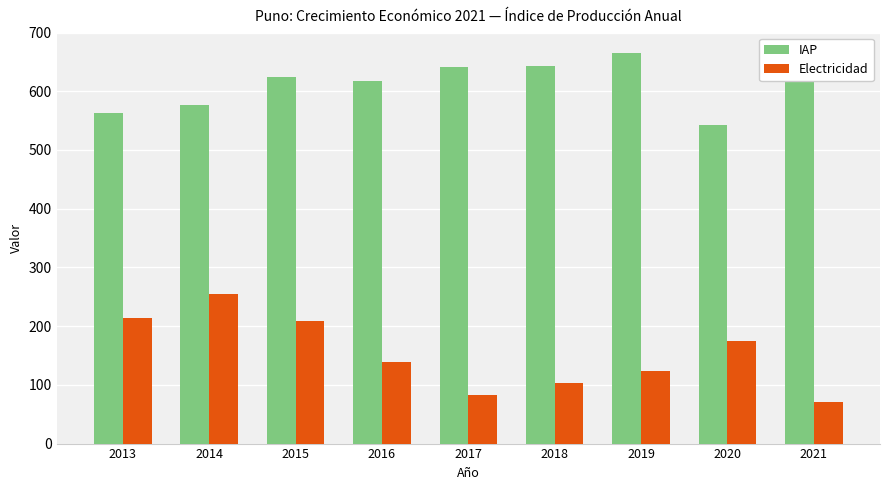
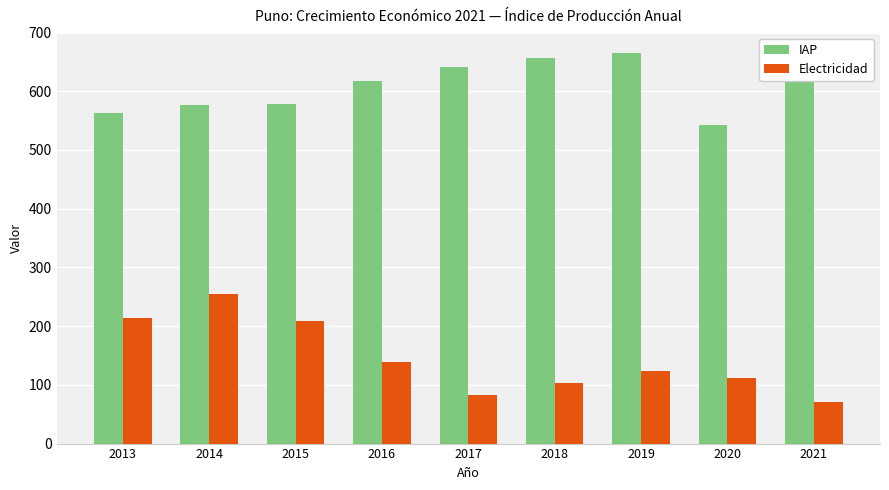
IAP, 2015: 620 -> 580
IAP, 2018: 640 -> 660
Electricidad, 2020: 180 -> 110
